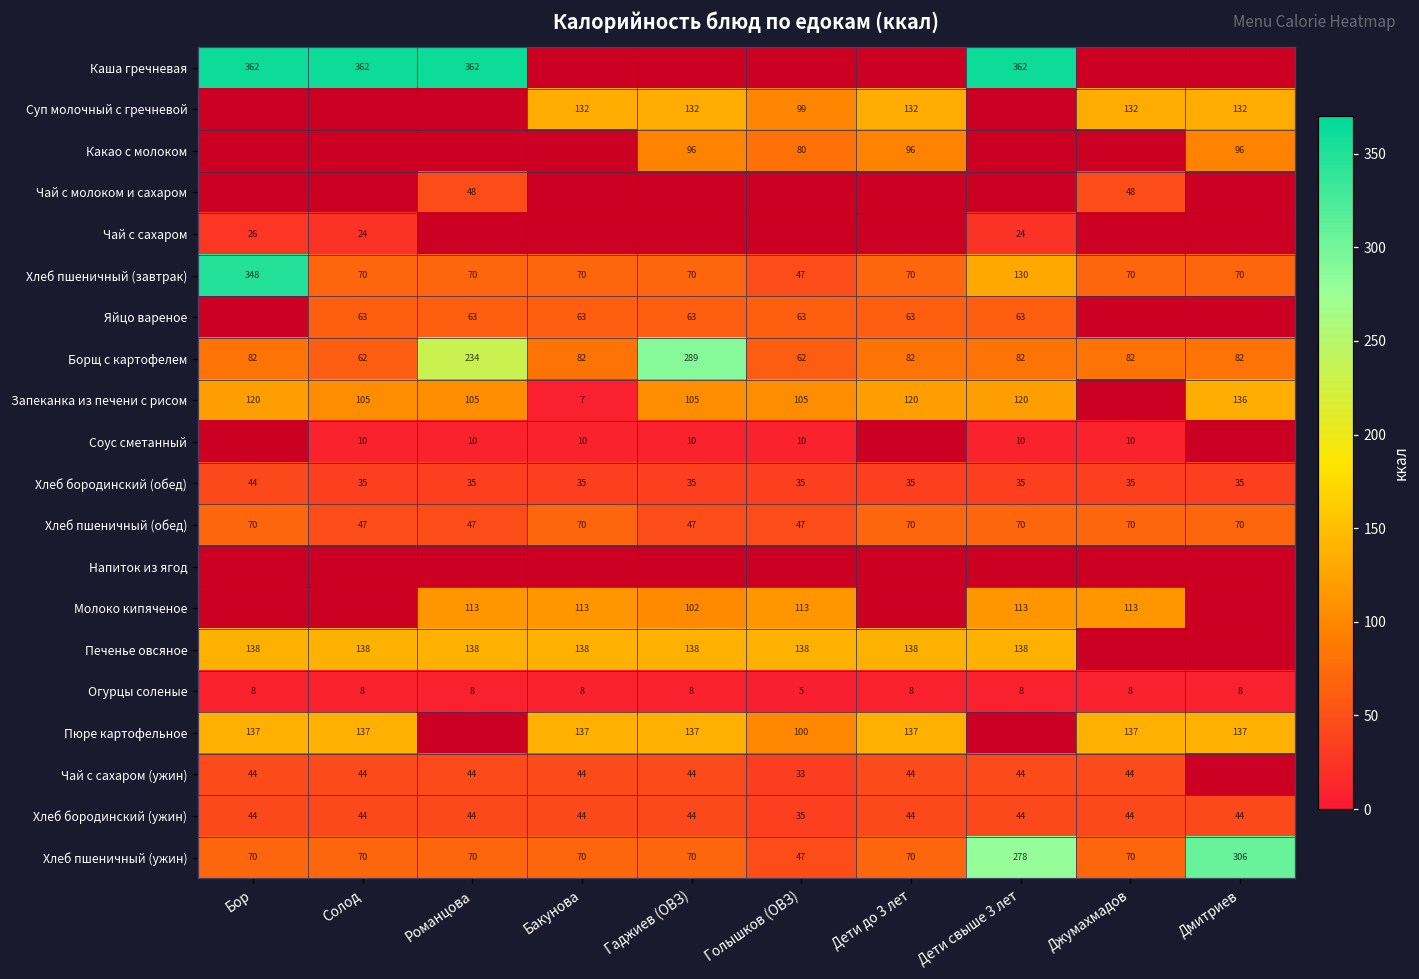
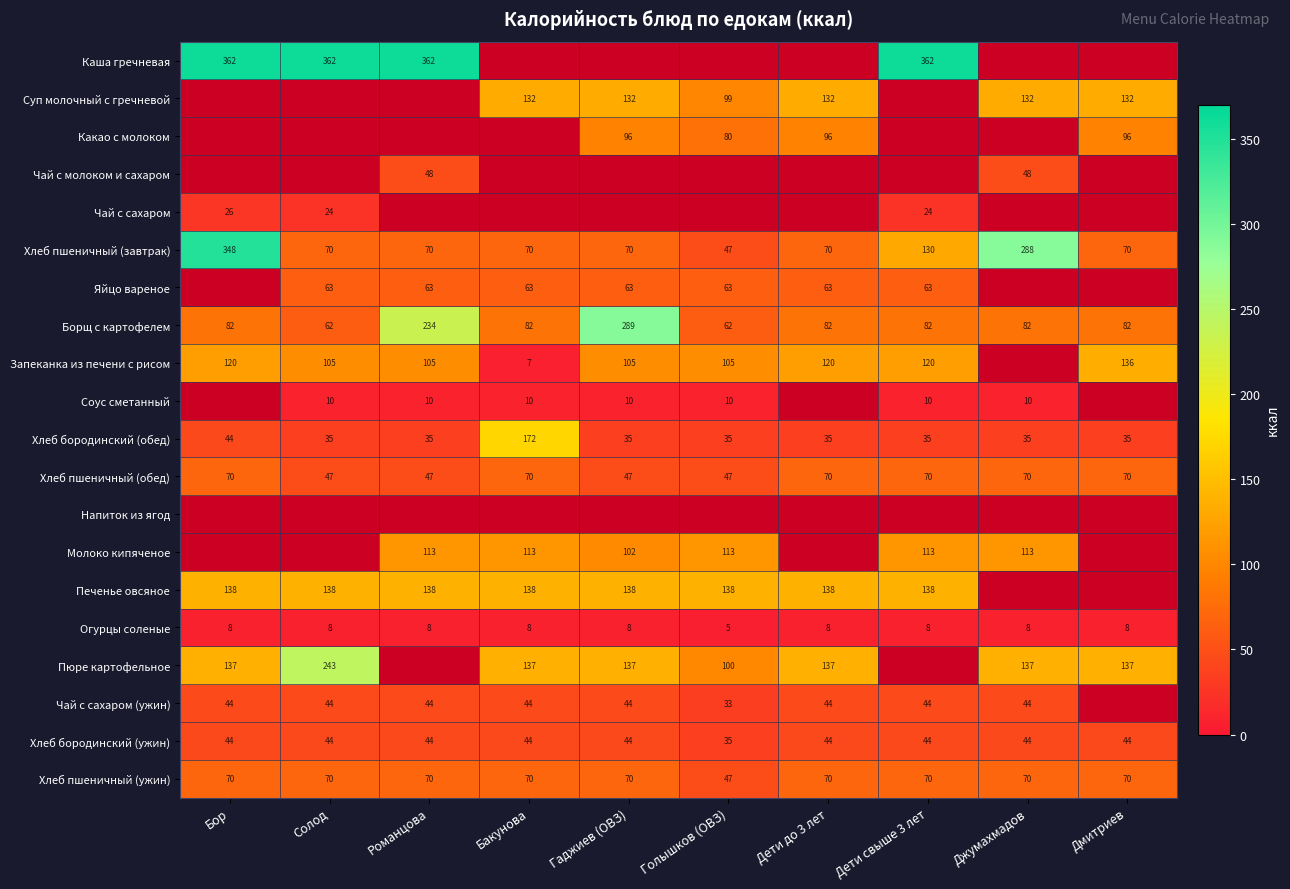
Хлеб пшеничный (завтрак), Джумахмадов: 70 -> 288
Хлеб бородинский (обед), Бакунова: 35 -> 172
Пюре картофельное, Солод: 137 -> 243
Хлеб пшеничный (ужин), Дети свыше 3 лет: 278 -> 70
Хлеб пшеничный (ужин), Дмитриев: 306 -> 70
